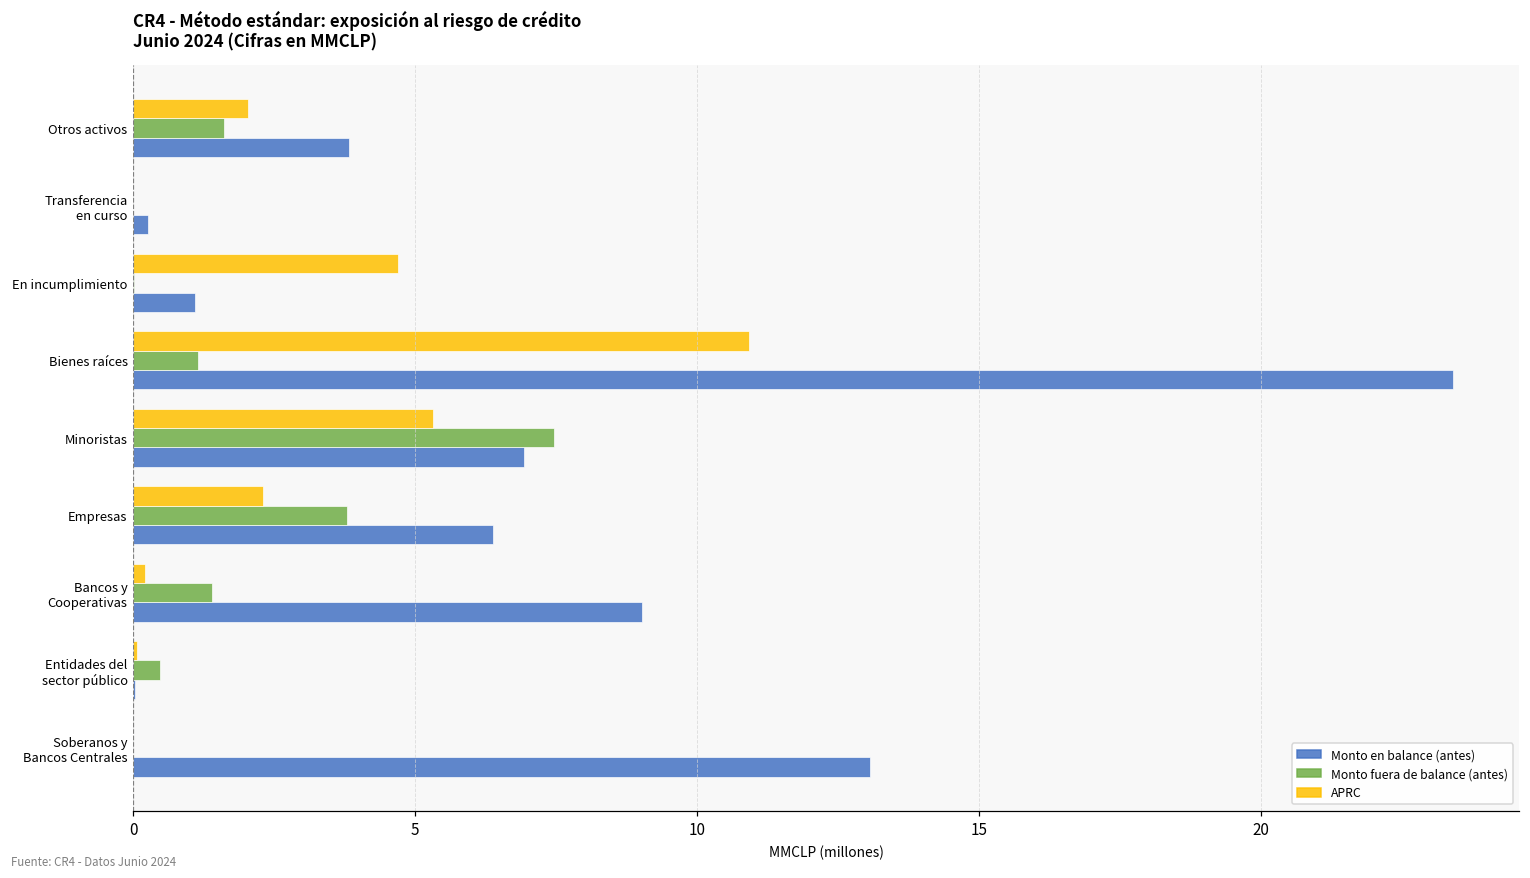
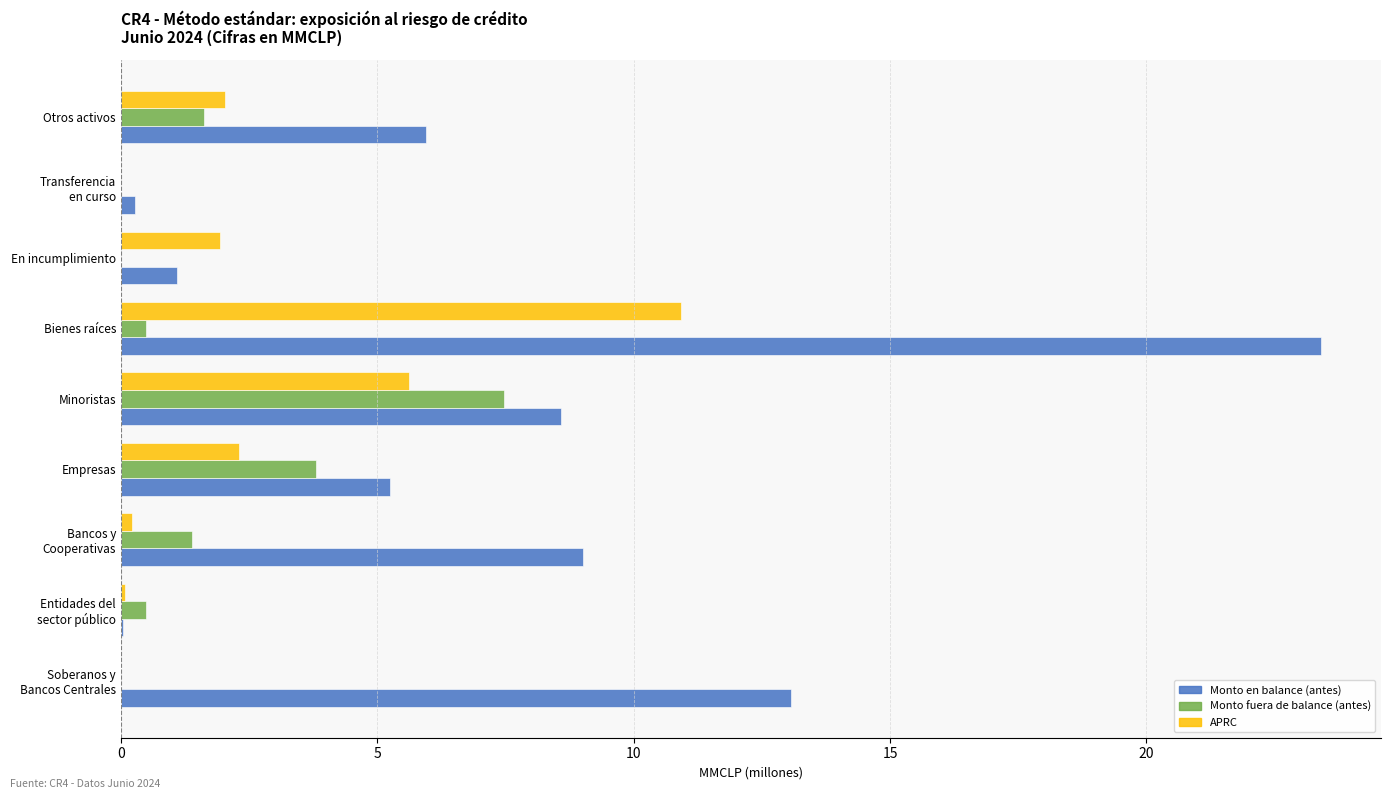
Monto en balance (antes), Otros activos: 3.8 -> 6.0
APRC, En incumplimiento: 4.7 -> 1.9
Monto fuera de balance (antes), Bienes raíces: 1.2 -> 0.5
APRC, Minoristas: 5.3 -> 5.6
Monto en balance (antes), Minoristas: 6.9 -> 8.6
Monto en balance (antes), Empresas: 6.4 -> 5.3
